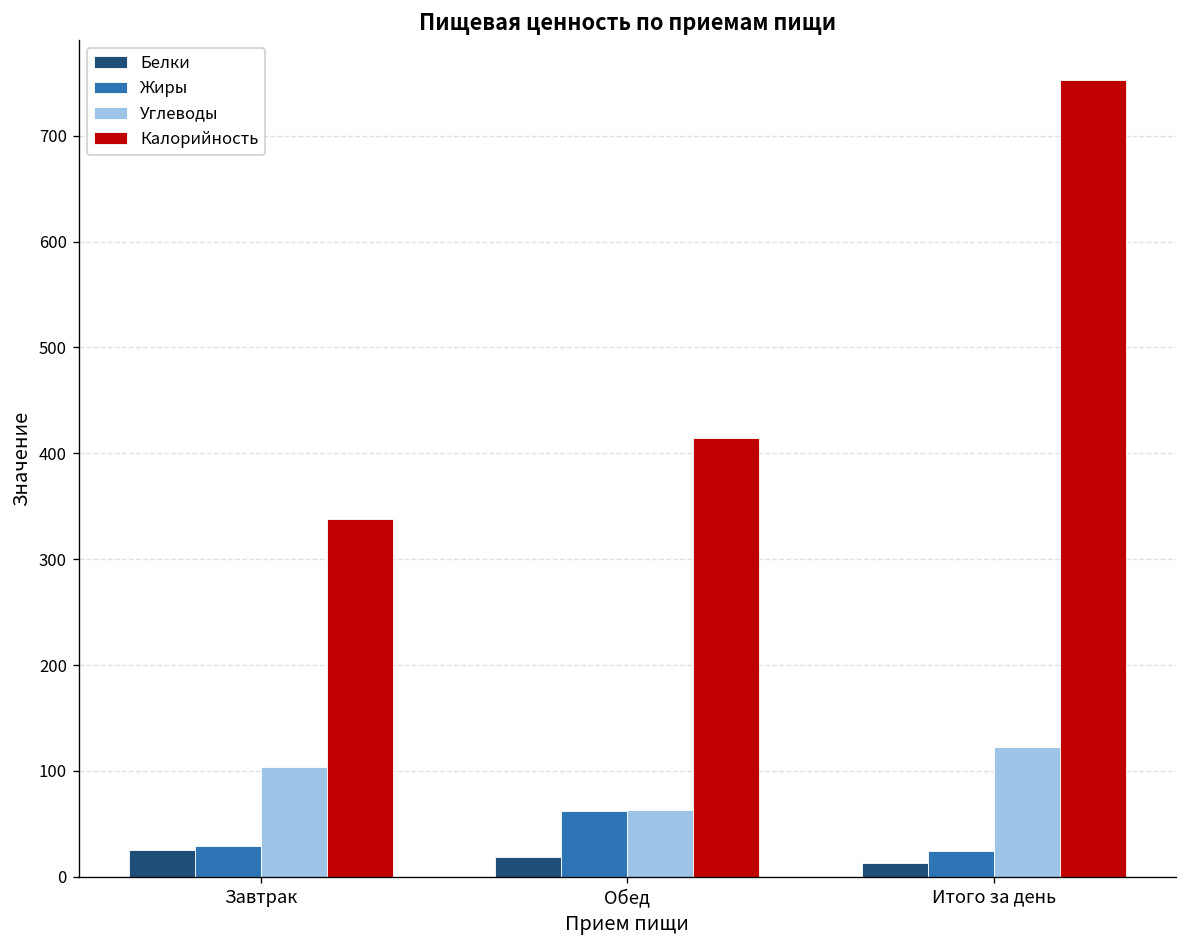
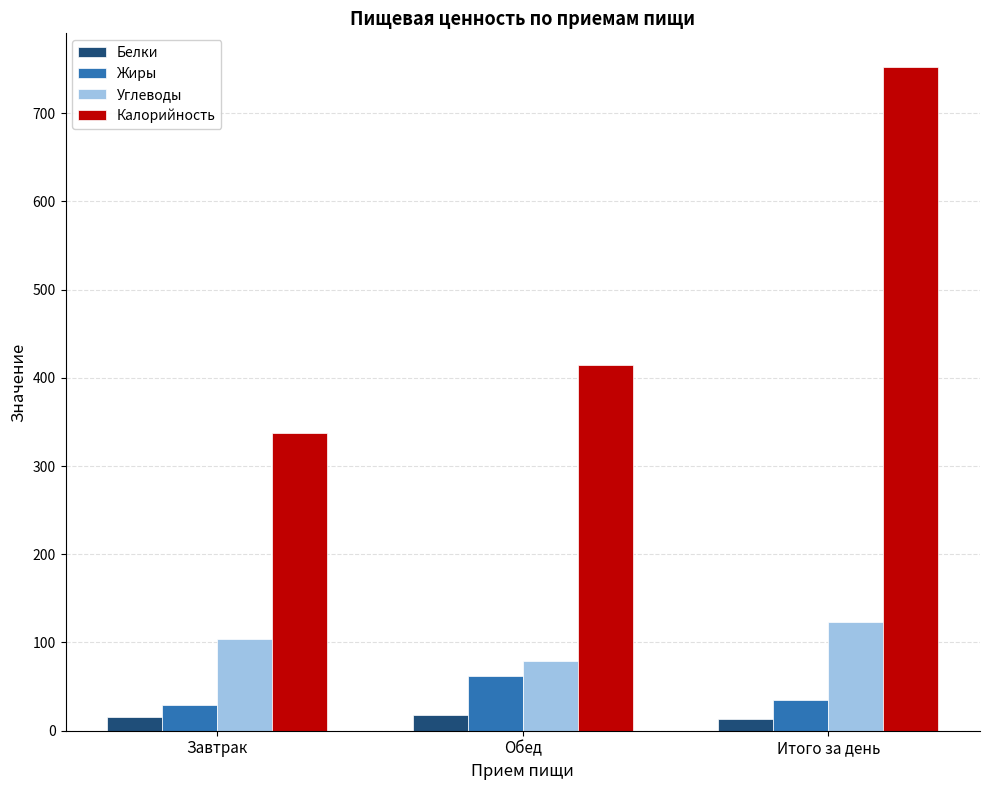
Белки, Завтрак: 30 -> 20
Углеводы, Обед: 60 -> 80
Жиры, Итого за день: 20 -> 40
